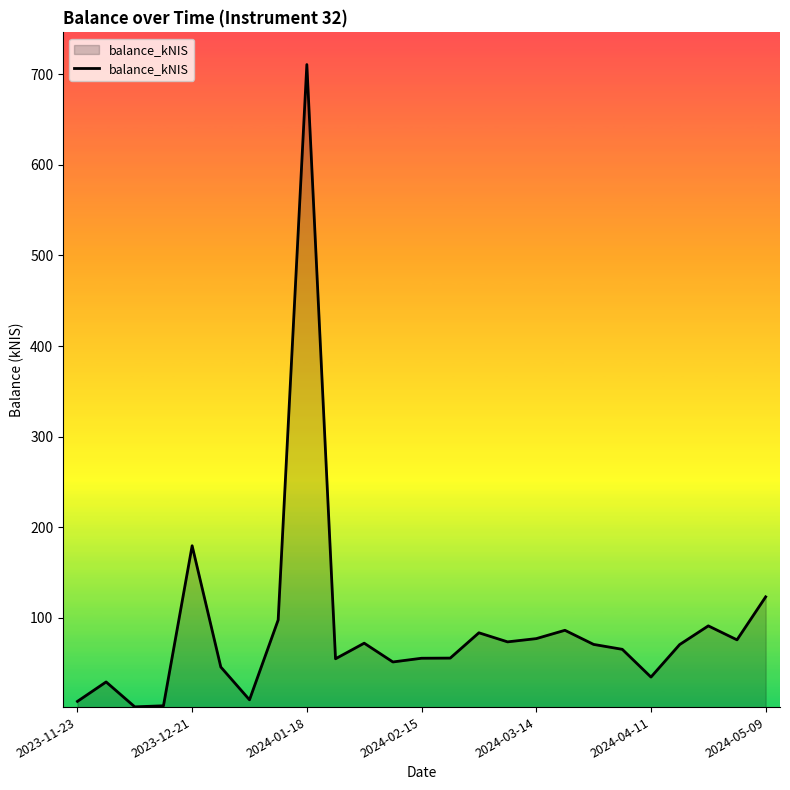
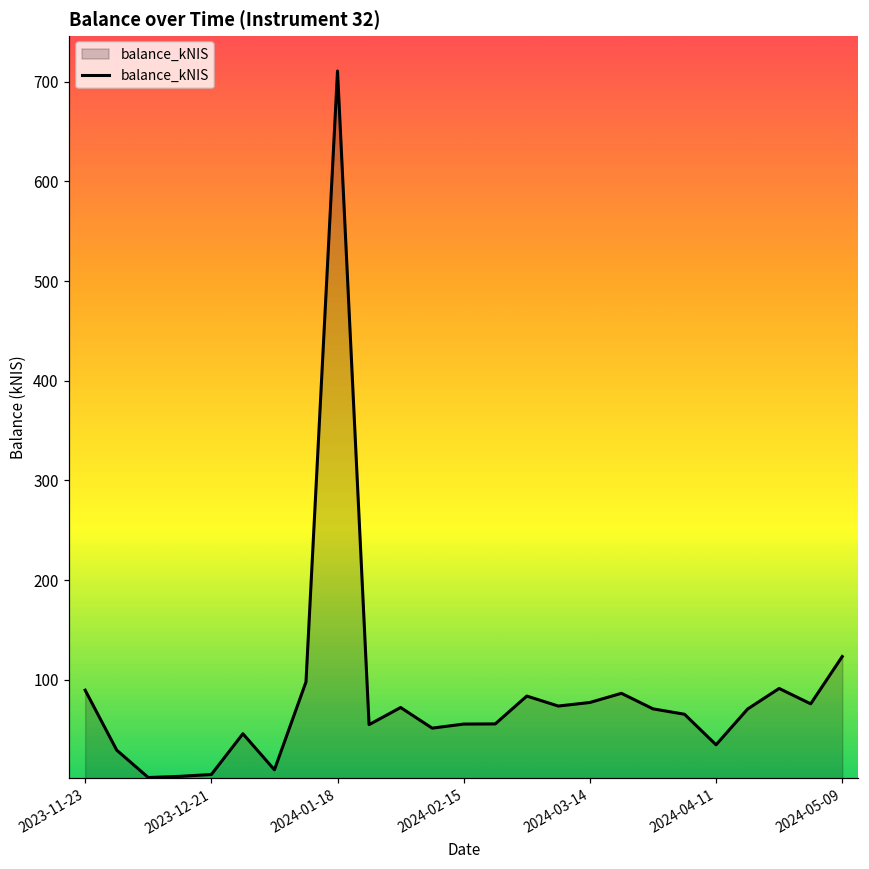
2023-11-23: 10 -> 90
2023-12-21: 180 -> 0
